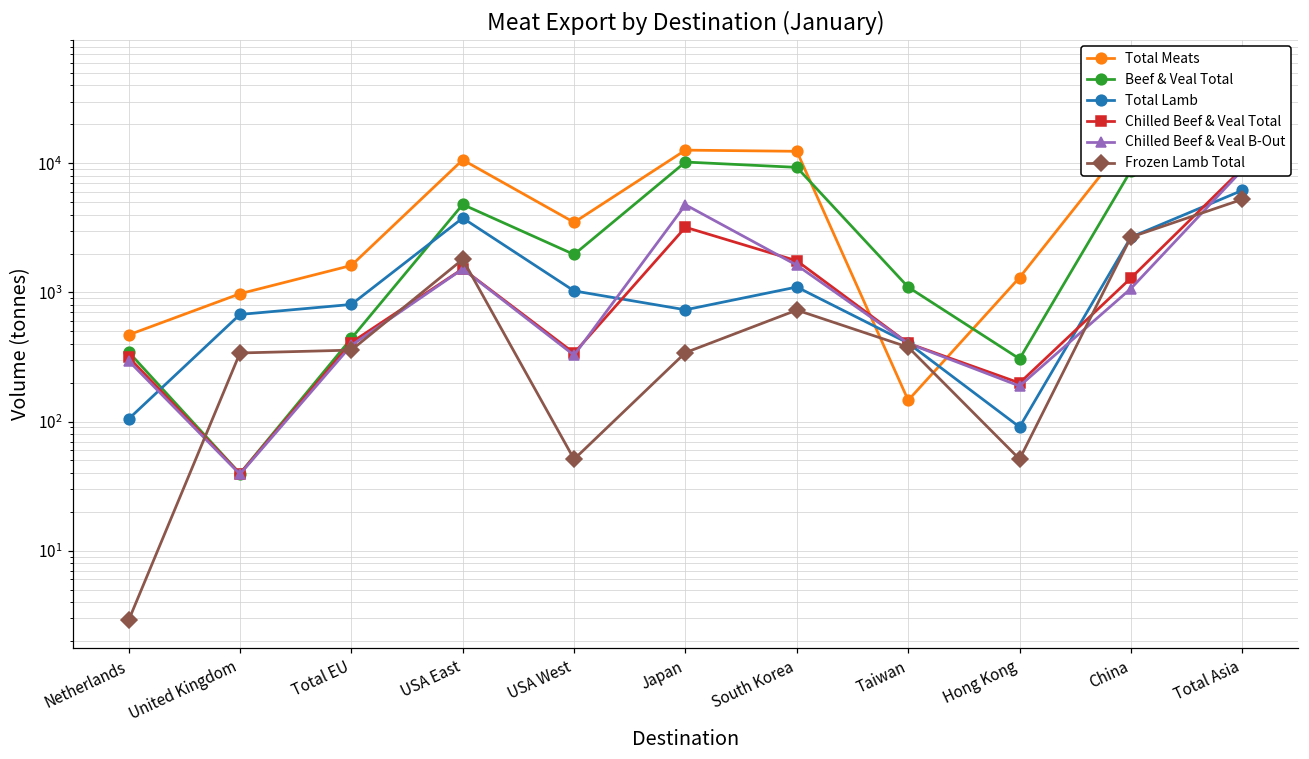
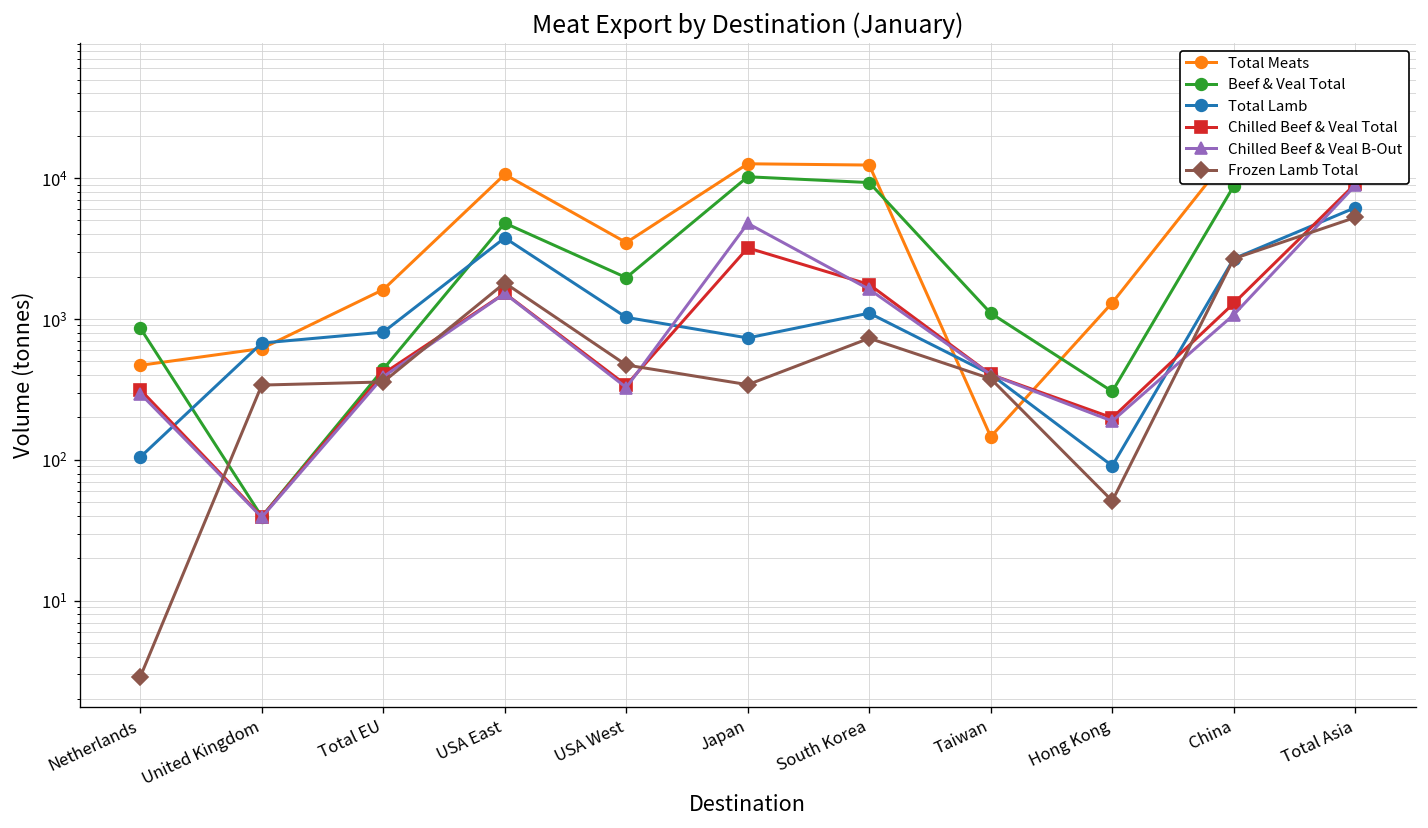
Beef & Veal Total, Netherlands: 350 -> 900
Total Meats, United Kingdom: 1000 -> 600
Frozen Lamb Total, USA West: 50 -> 470
